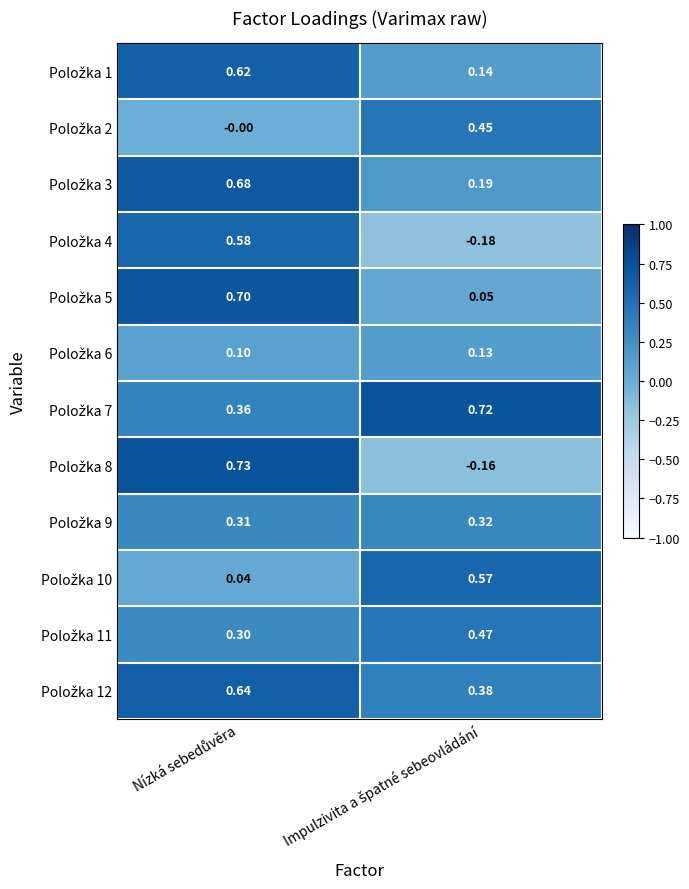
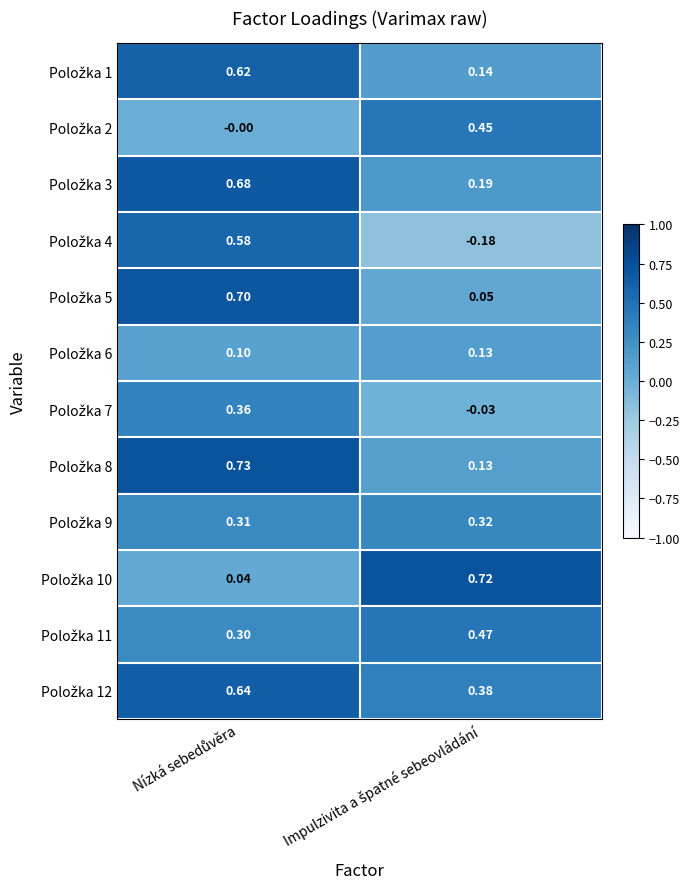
Položka 7, Impulzivita a špatné sebeovládání: 0.72 -> -0.03
Položka 8, Impulzivita a špatné sebeovládání: -0.16 -> 0.13
Položka 10, Impulzivita a špatné sebeovládání: 0.57 -> 0.72
